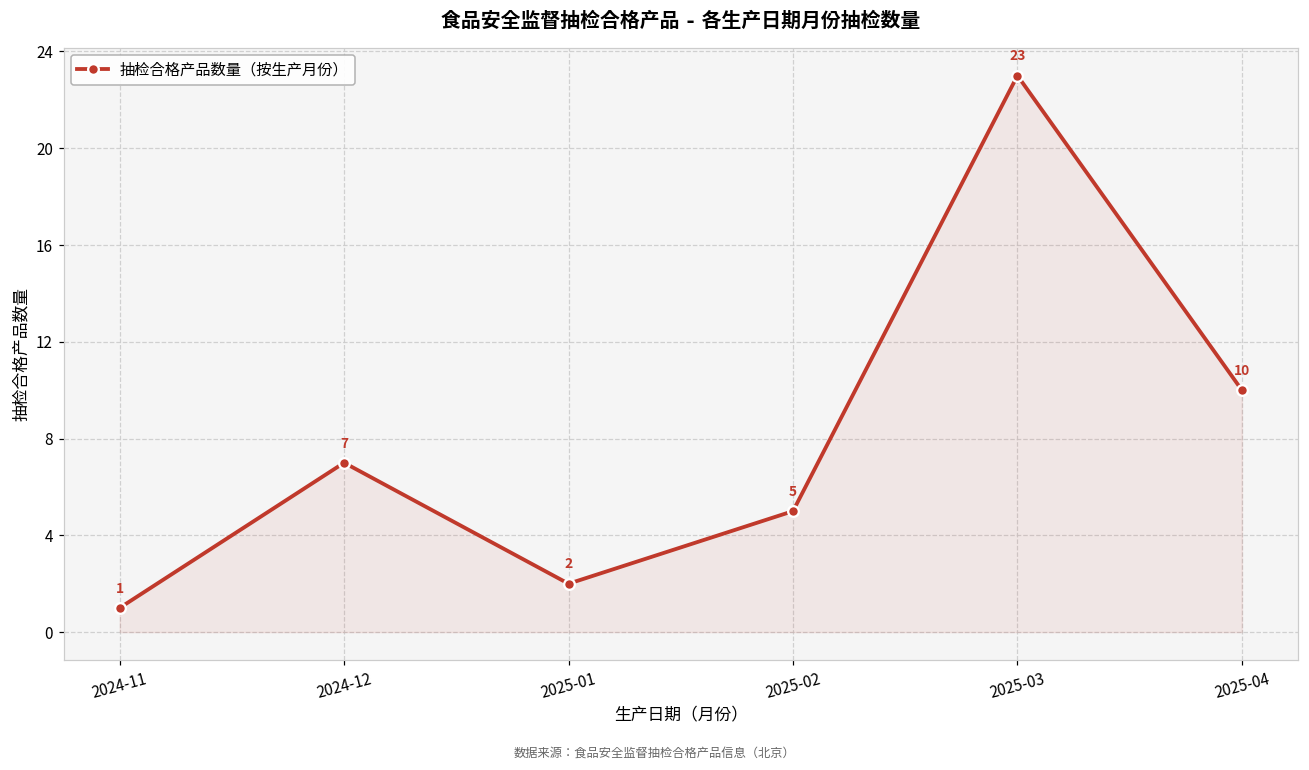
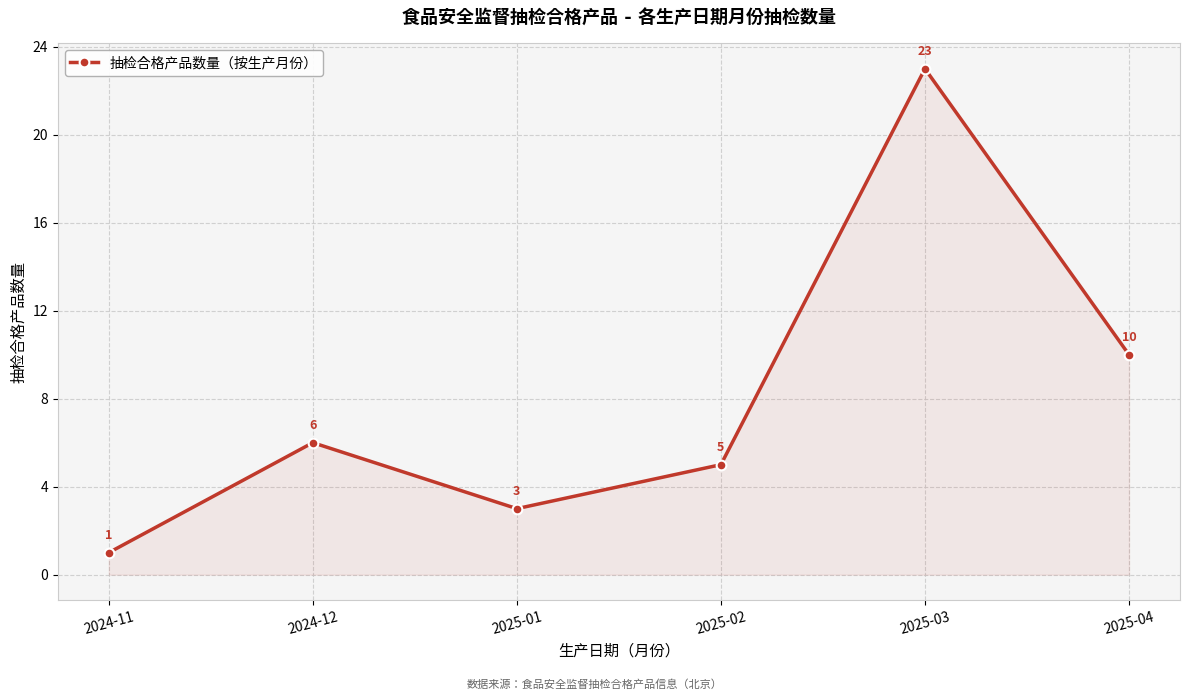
2024-12: 7 -> 6
2025-01: 2 -> 3
